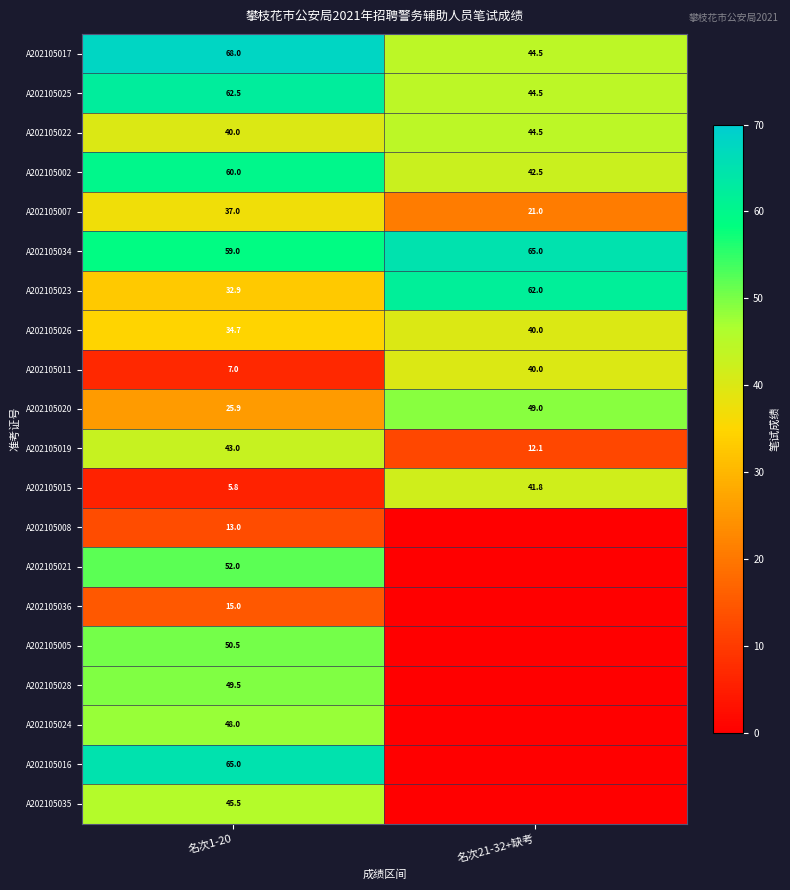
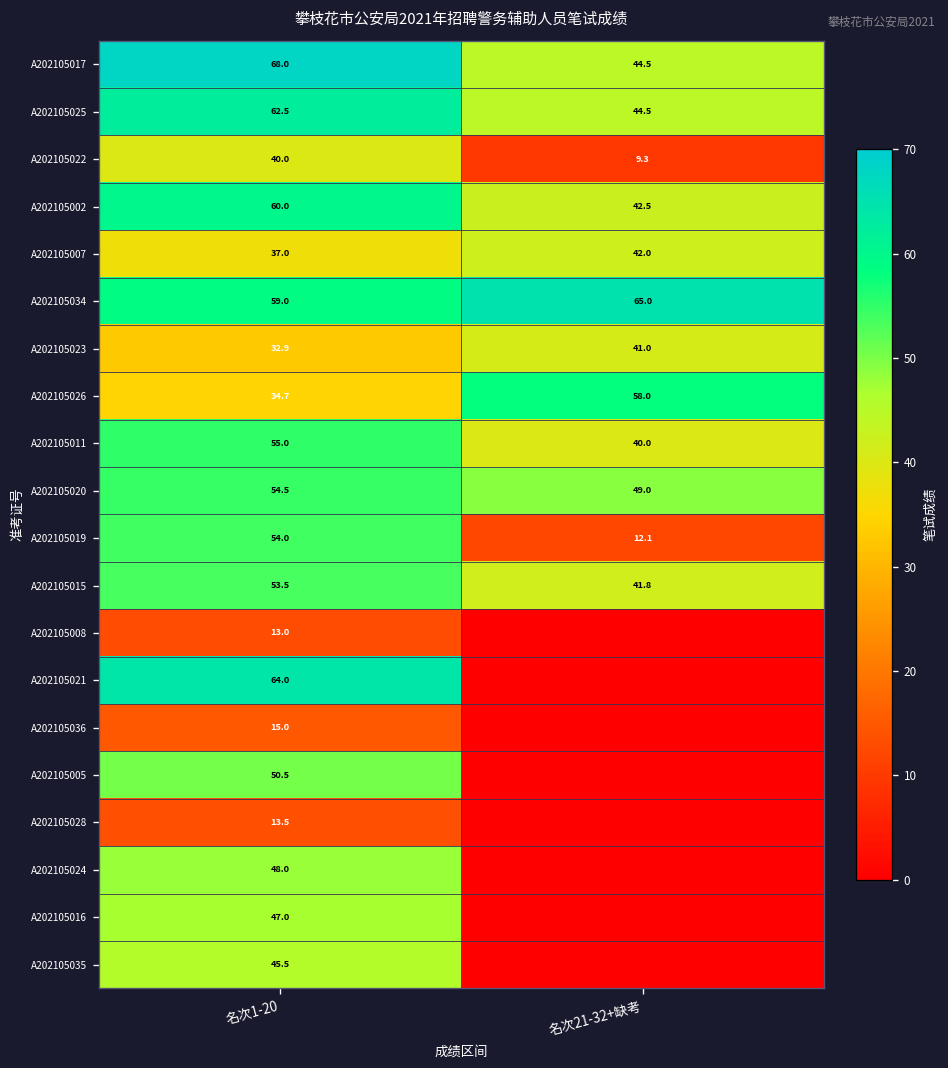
A202105022, 名次21-32+缺考: 44.5 -> 9.3
A202105007, 名次21-32+缺考: 21.0 -> 42.0
A202105023, 名次21-32+缺考: 62.0 -> 41.0
A202105026, 名次21-32+缺考: 40.0 -> 58.0
A202105011, 名次1-20: 7.0 -> 55.0
A202105020, 名次1-20: 25.9 -> 54.5
A202105019, 名次1-20: 43.0 -> 54.0
A202105015, 名次1-20: 5.8 -> 53.5
A202105021, 名次1-20: 52.0 -> 64.0
A202105028, 名次1-20: 49.5 -> 13.5
A202105016, 名次1-20: 65.0 -> 47.0
